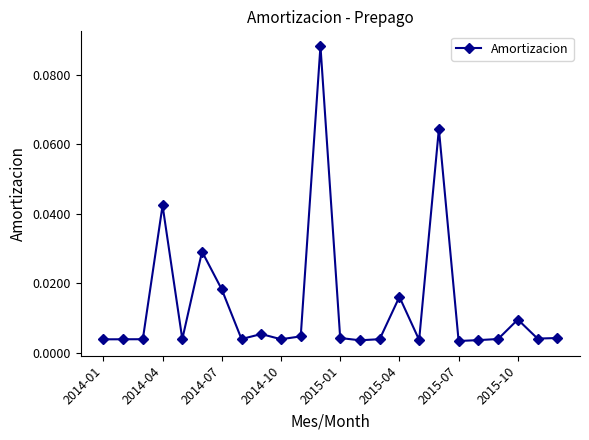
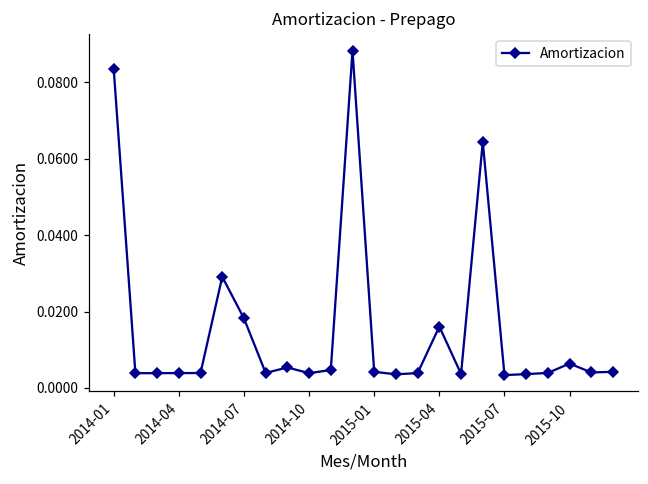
2014-01: 0.004 -> 0.084
2014-04: 0.042 -> 0.004
2015-10: 0.010 -> 0.006
